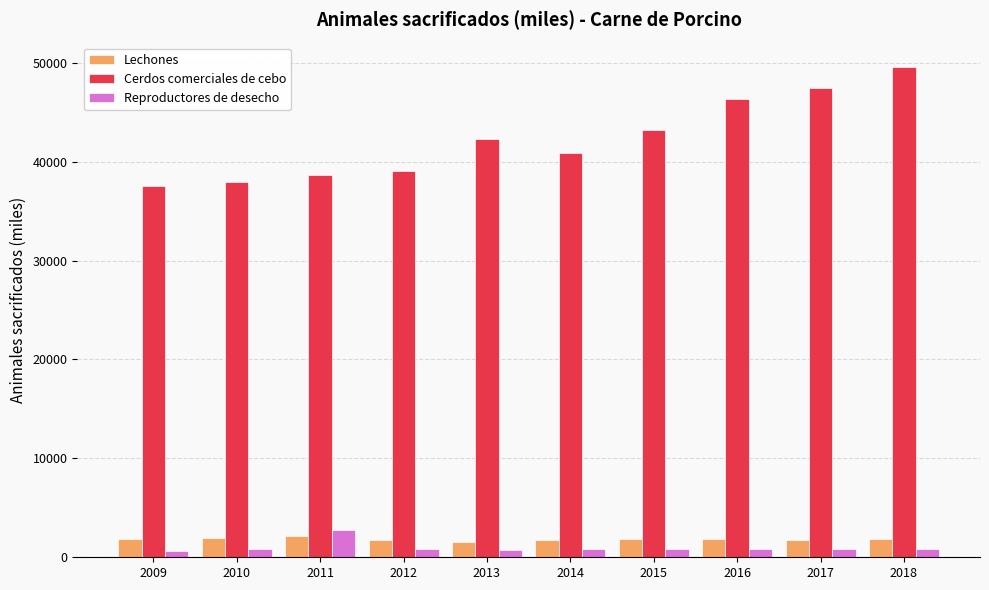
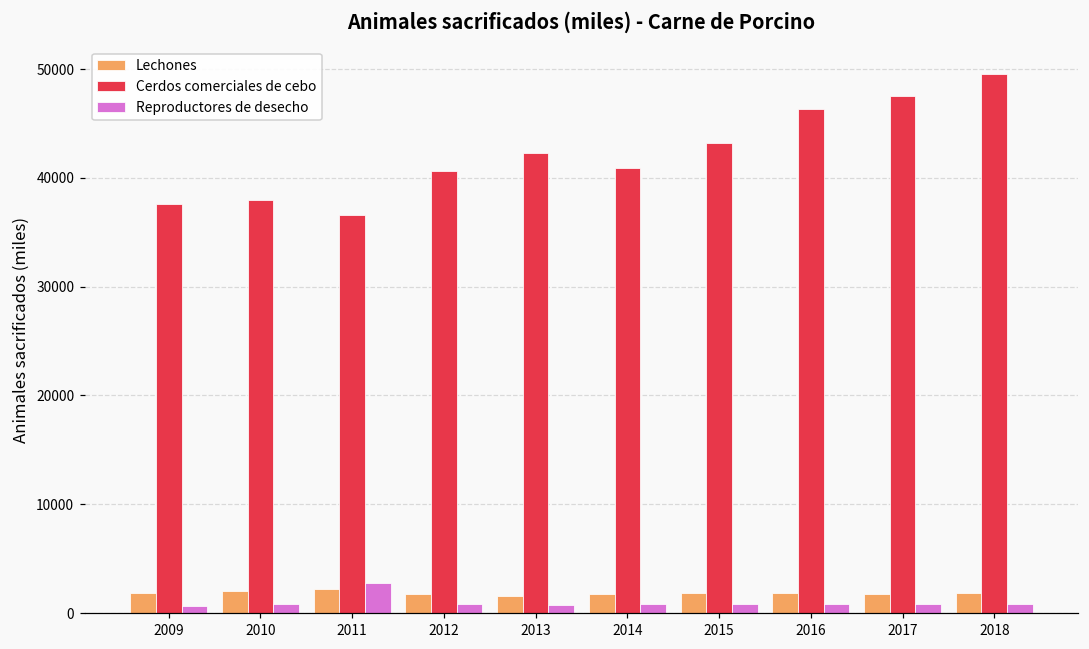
Cerdos comerciales de cebo, 2011: 39000 -> 37000
Cerdos comerciales de cebo, 2012: 39000 -> 41000
